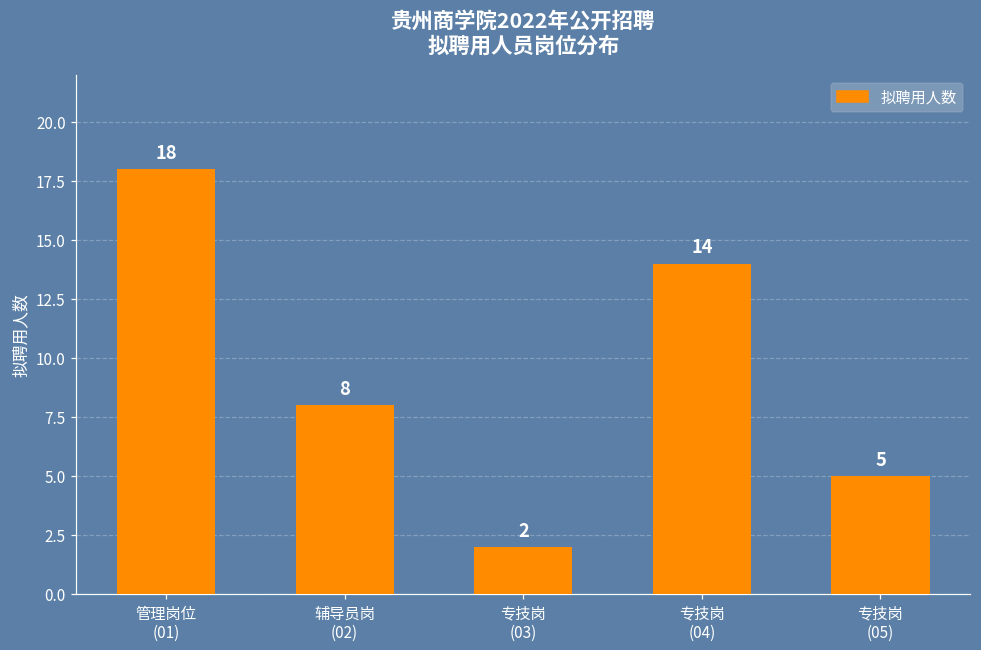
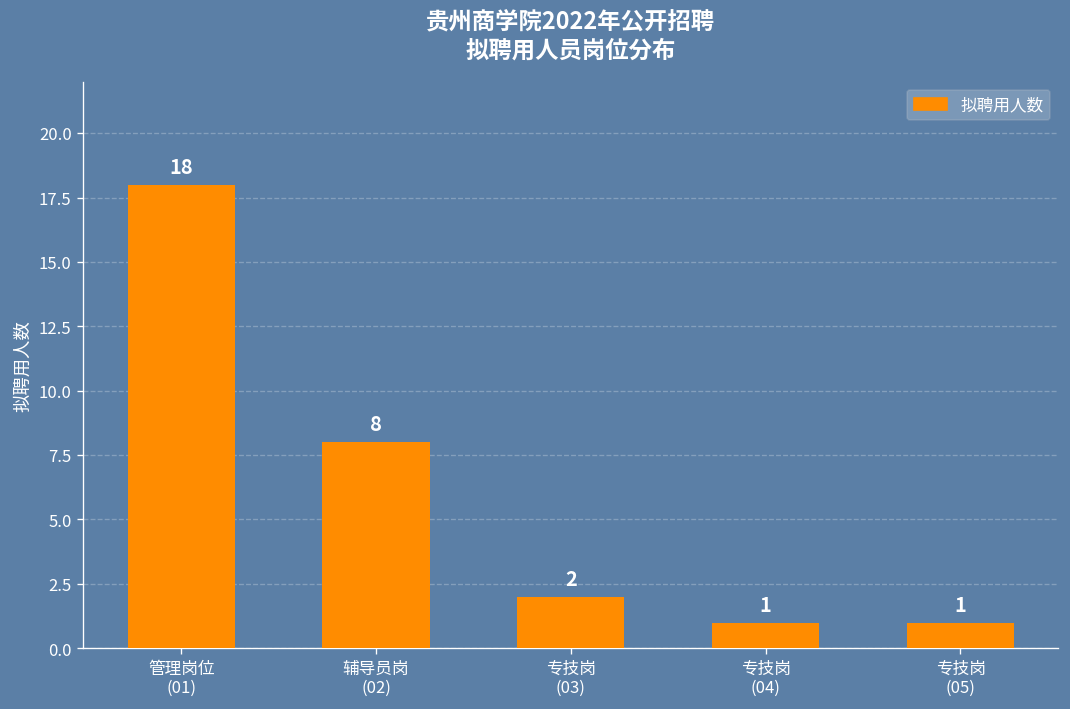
专技岗 (04): 14 -> 1
专技岗 (05): 5 -> 1
